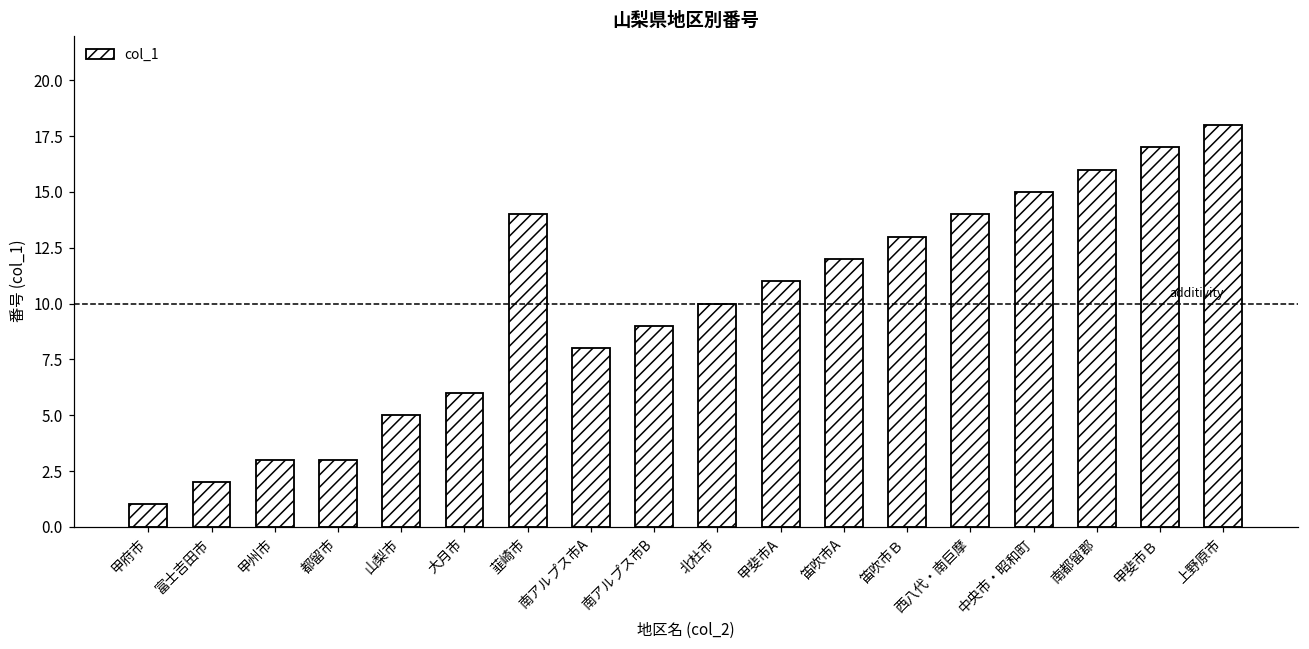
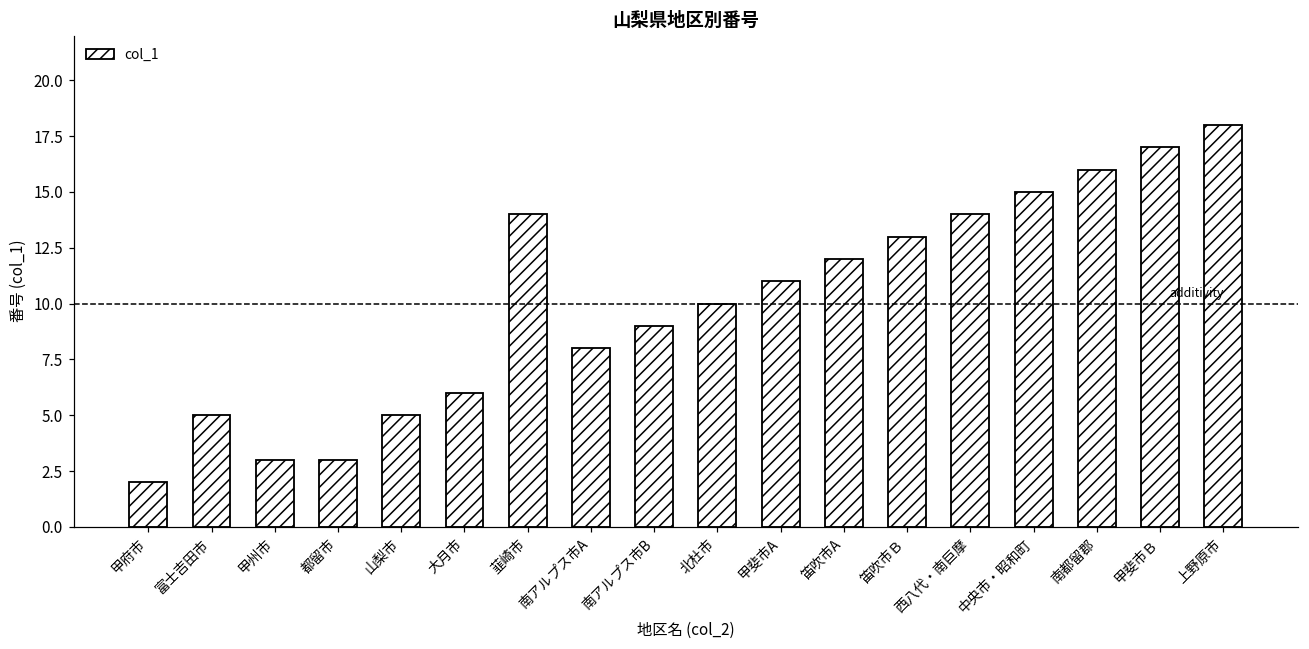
甲府市: 1 -> 2
富士吉田市: 2 -> 5
